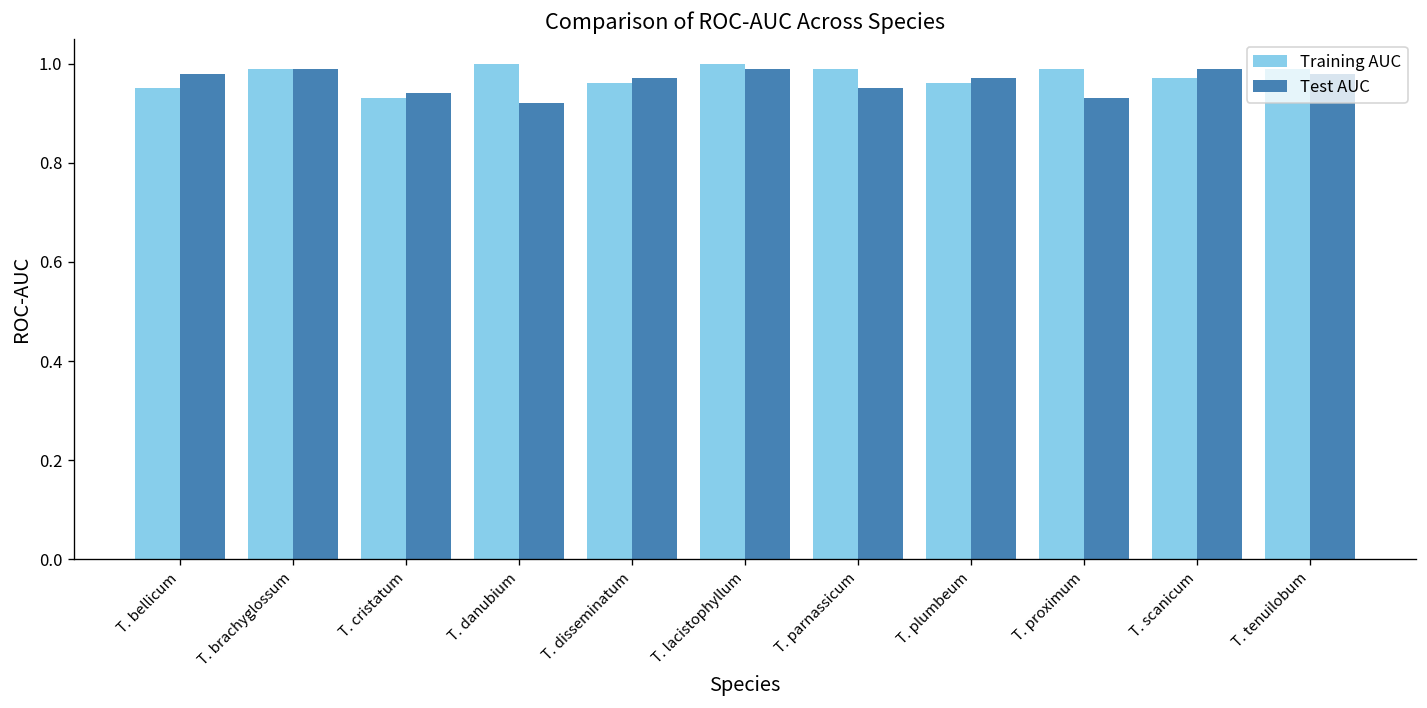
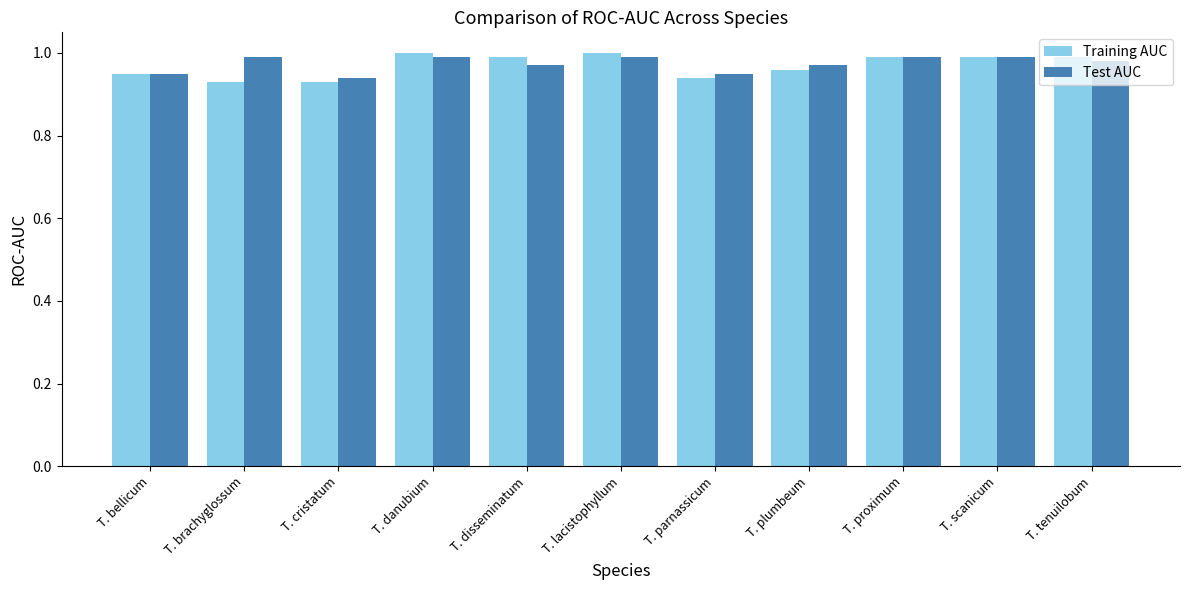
Test AUC, T. bellicum: 0.98 -> 0.95
Training AUC, T. brachyglossum: 0.99 -> 0.93
Test AUC, T. danubium: 0.92 -> 0.99
Training AUC, T. disseminatum: 0.96 -> 0.99
Training AUC, T. parnassicum: 0.99 -> 0.94
Test AUC, T. proximum: 0.93 -> 0.99
Training AUC, T. scanicum: 0.97 -> 0.99
